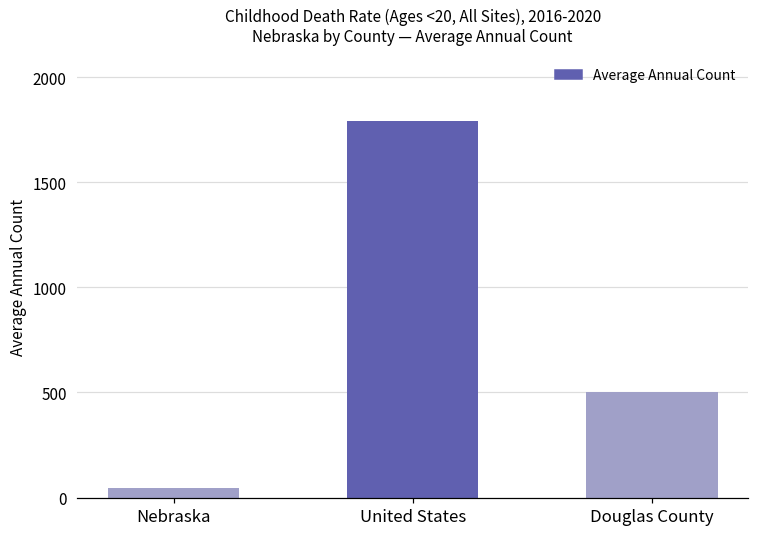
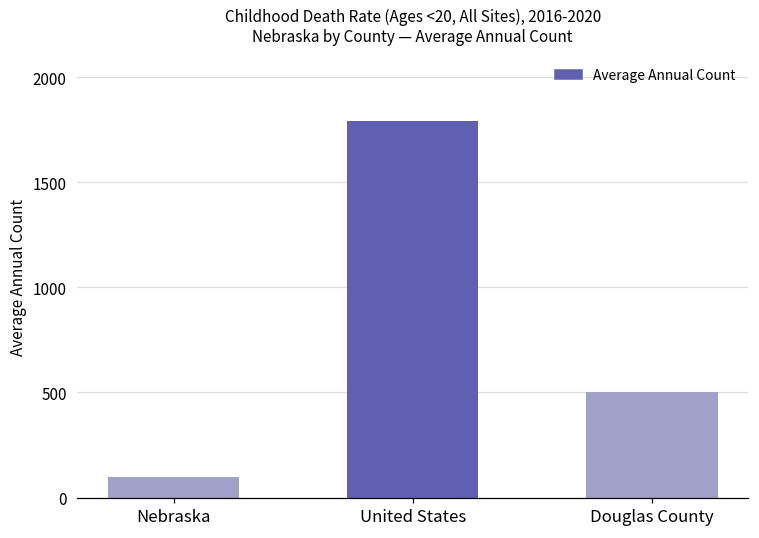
Nebraska: 40 -> 100
